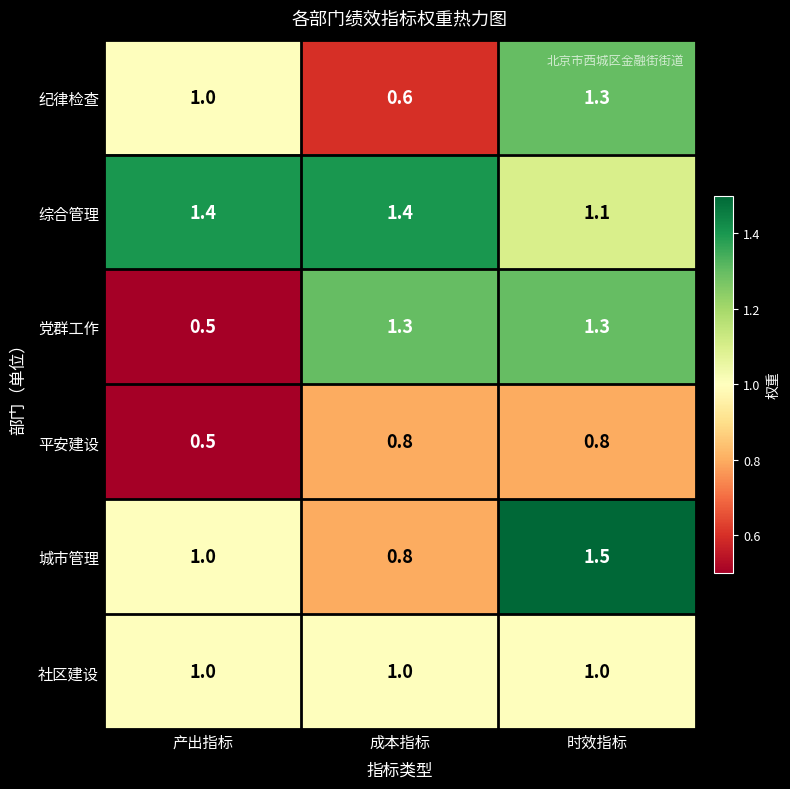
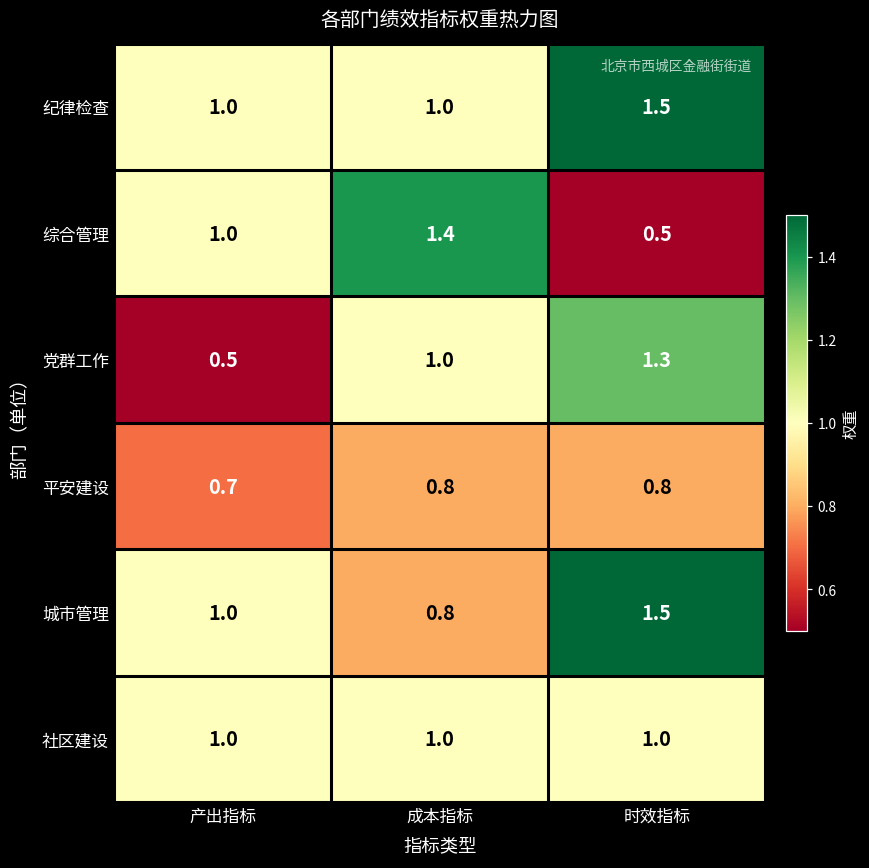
纪律检查, 成本指标: 0.6 -> 1.0
纪律检查, 时效指标: 1.3 -> 1.5
综合管理, 产出指标: 1.4 -> 1.0
综合管理, 时效指标: 1.1 -> 0.5
党群工作, 成本指标: 1.3 -> 1.0
平安建设, 产出指标: 0.5 -> 0.7
